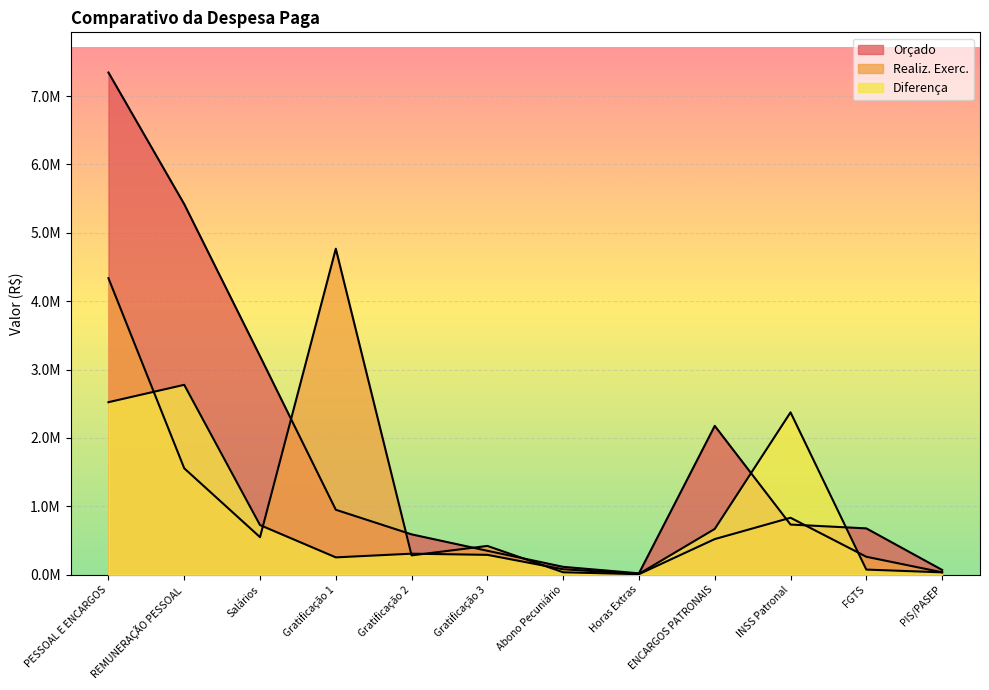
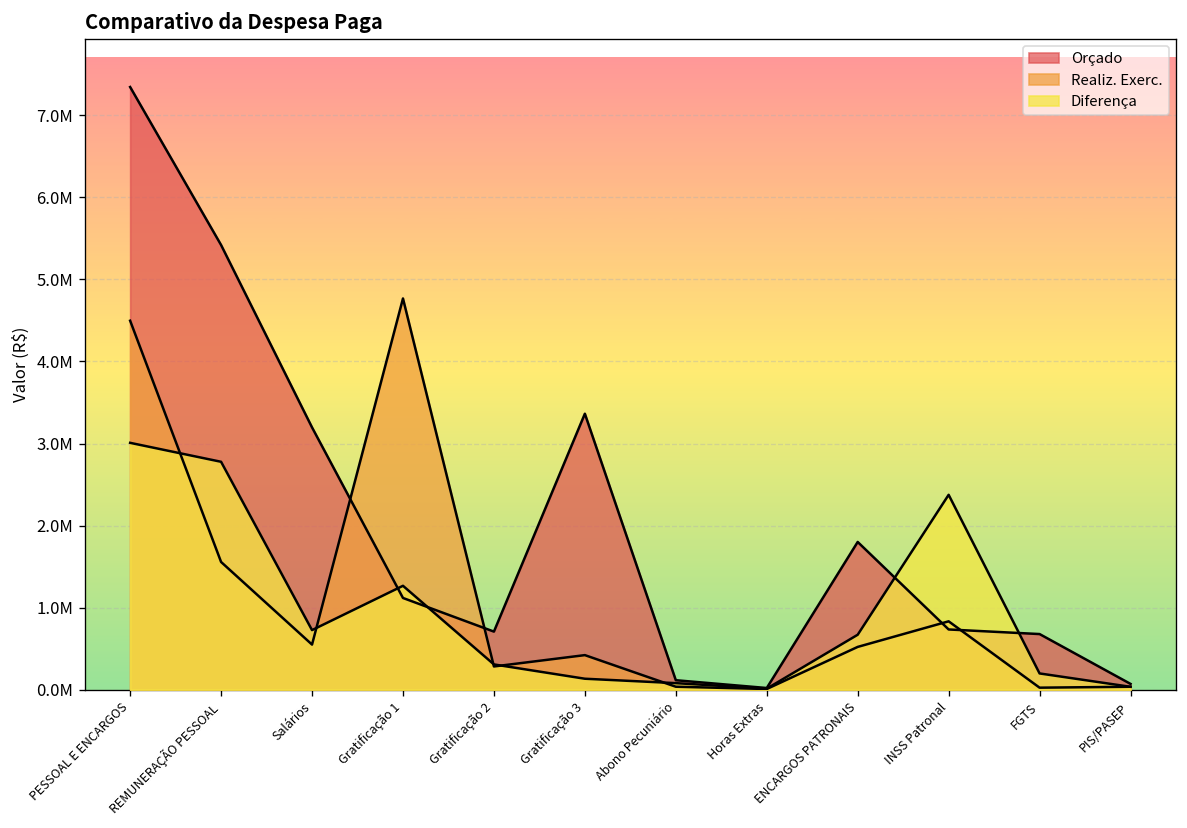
Realiz. Exerc., PESSOAL E ENCARGOS: 4300000 -> 4500000
Diferença, PESSOAL E ENCARGOS: 2500000 -> 3000000
Orçado, Gratificação 1: 1000000 -> 1100000
Diferença, Gratificação 1: 300000 -> 1300000
Orçado, Gratificação 2: 600000 -> 700000
Orçado, Gratificação 3: 400000 -> 3400000
Diferença, Gratificação 3: 300000 -> 100000
Orçado, ENCARGOS PATRONAIS: 2200000 -> 1800000
Realiz. Exerc., FGTS: 300000 -> 0
Diferença, FGTS: 100000 -> 200000
